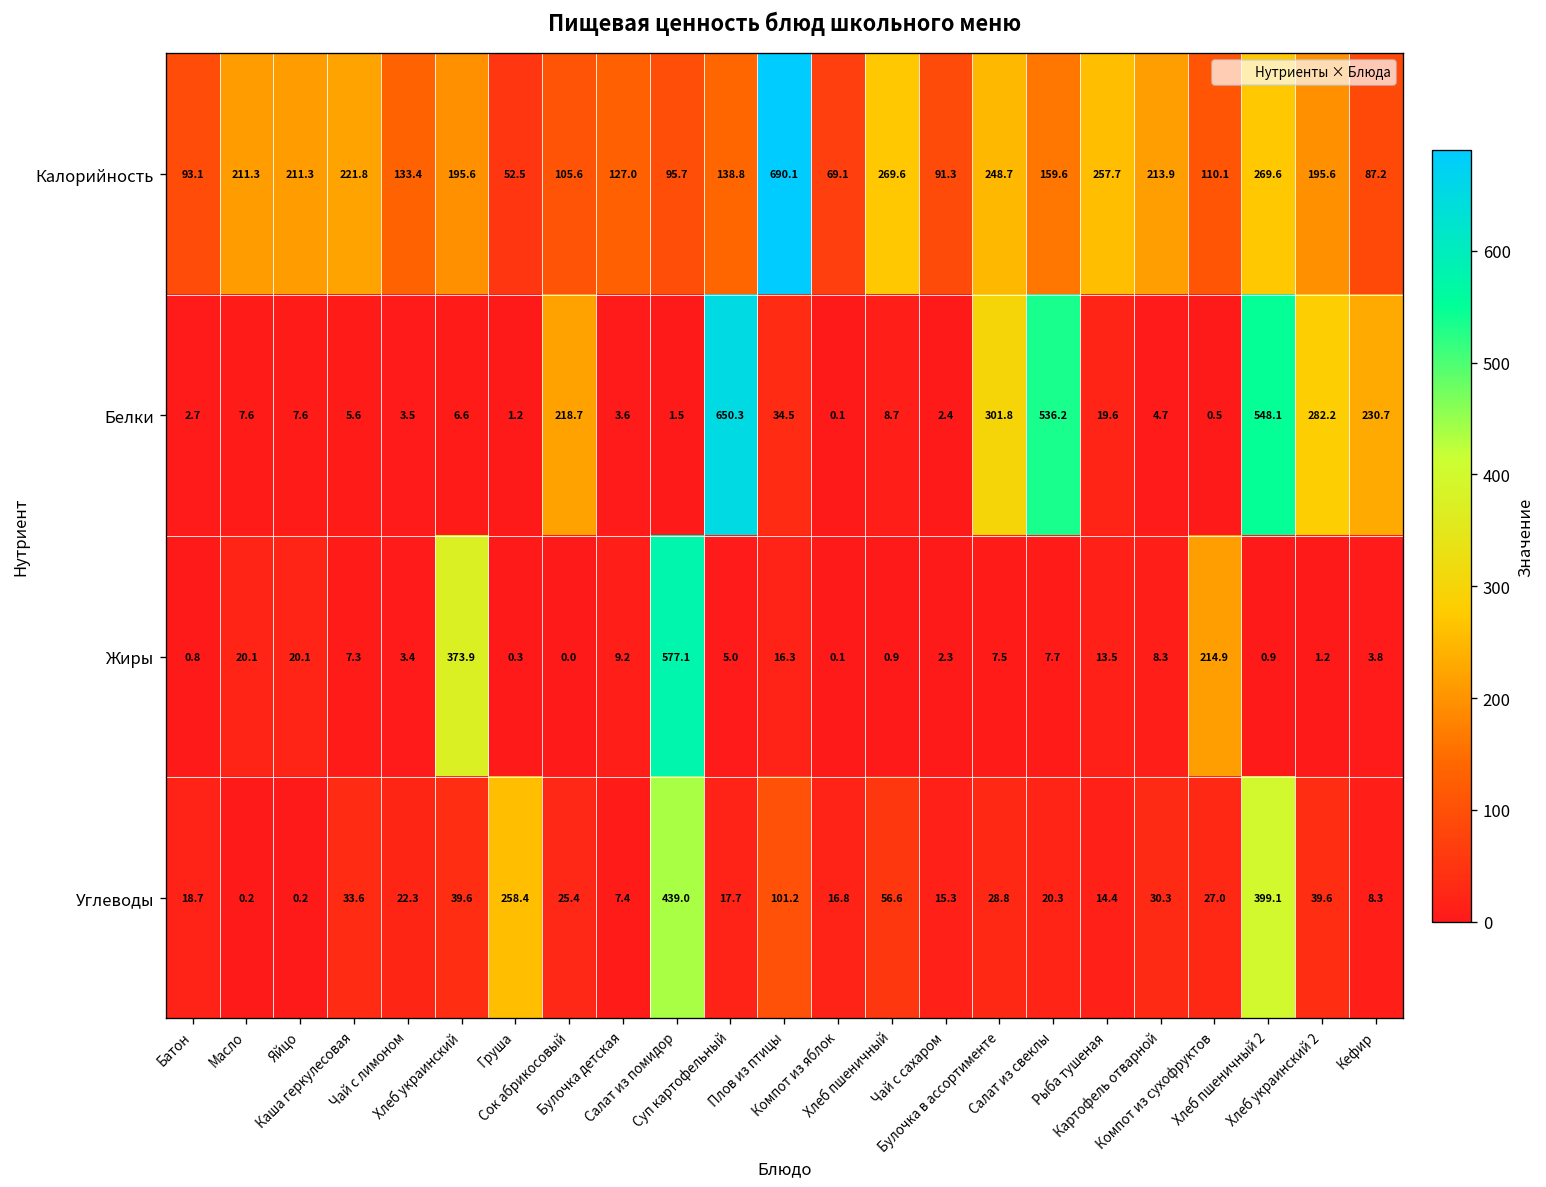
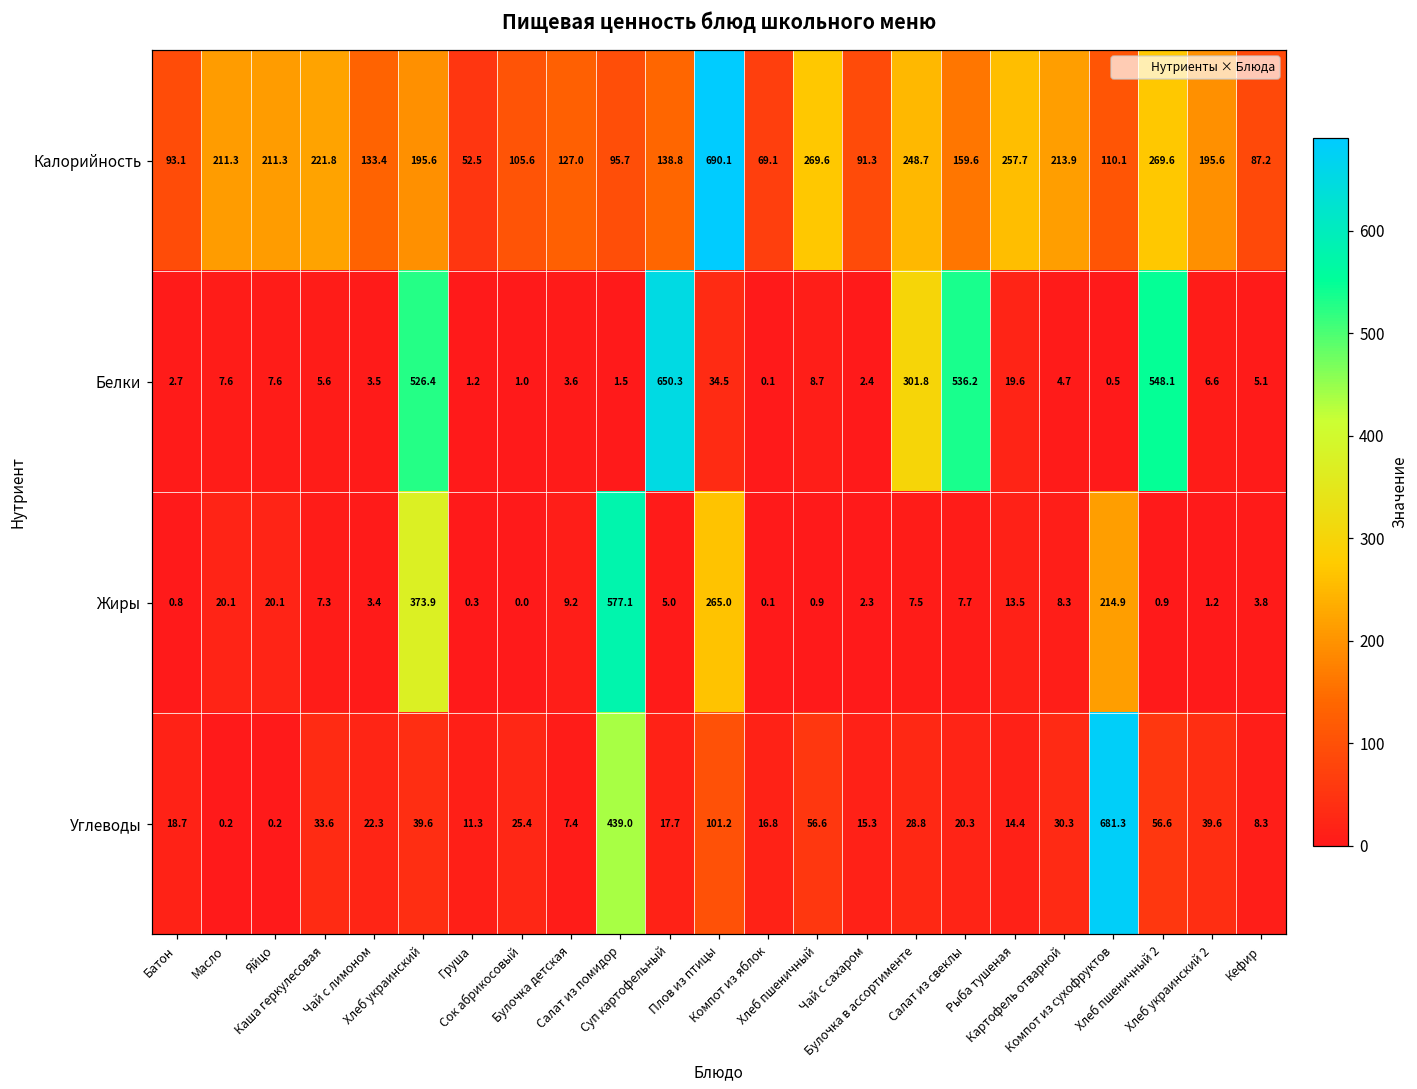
Белки, Хлеб украинский: 6.6 -> 526.4
Белки, Сок абрикосовый: 218.7 -> 1.0
Белки, Хлеб украинский 2: 282.2 -> 6.6
Белки, Кефир: 230.7 -> 5.1
Жиры, Плов из птицы: 16.3 -> 265.0
Углеводы, Груша: 258.4 -> 11.3
Углеводы, Компот из сухофруктов: 27.0 -> 681.3
Углеводы, Хлеб пшеничный 2: 399.1 -> 56.6
